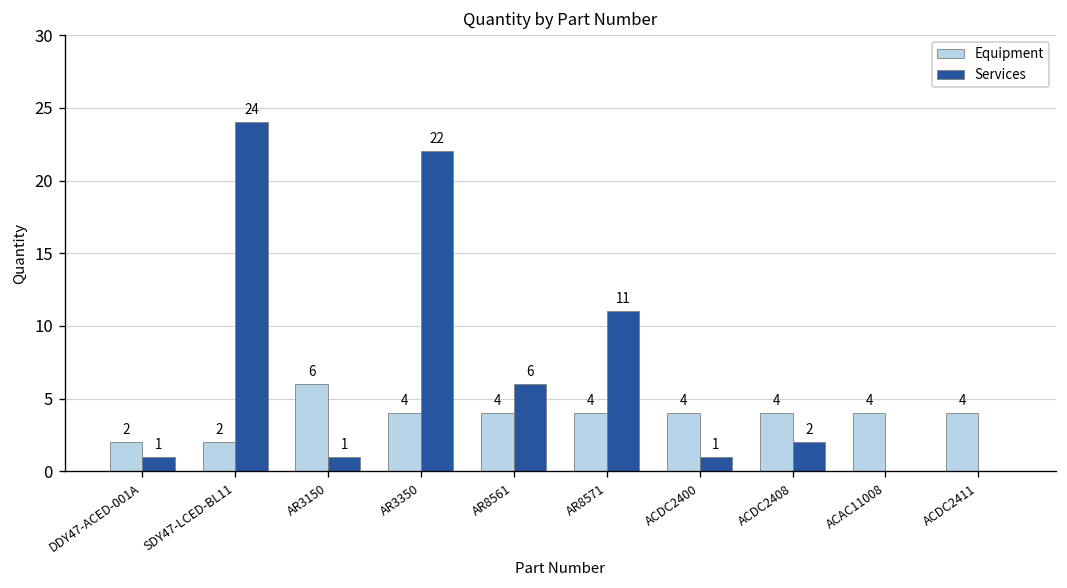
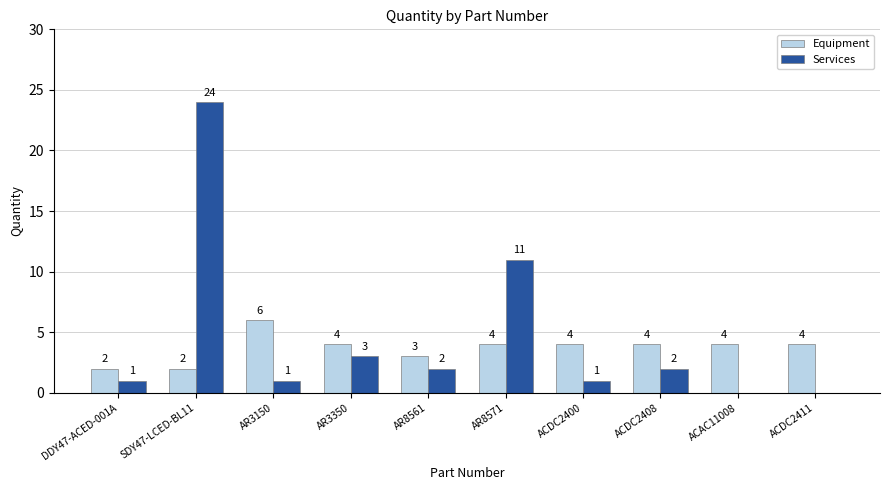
Services, AR3350: 22 -> 3
Equipment, AR8561: 4 -> 3
Services, AR8561: 6 -> 2
